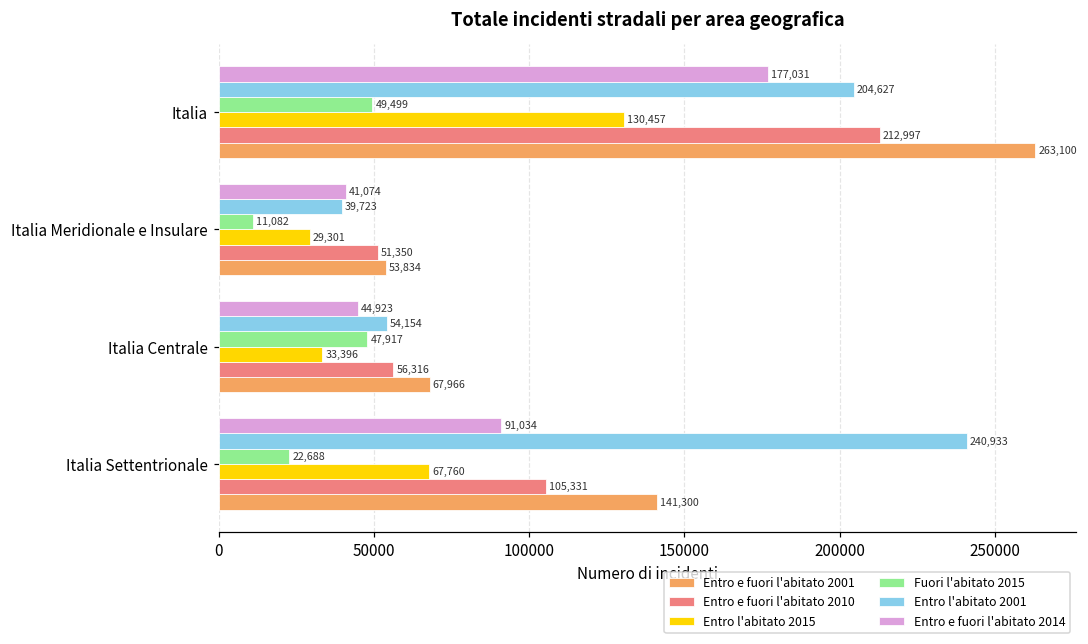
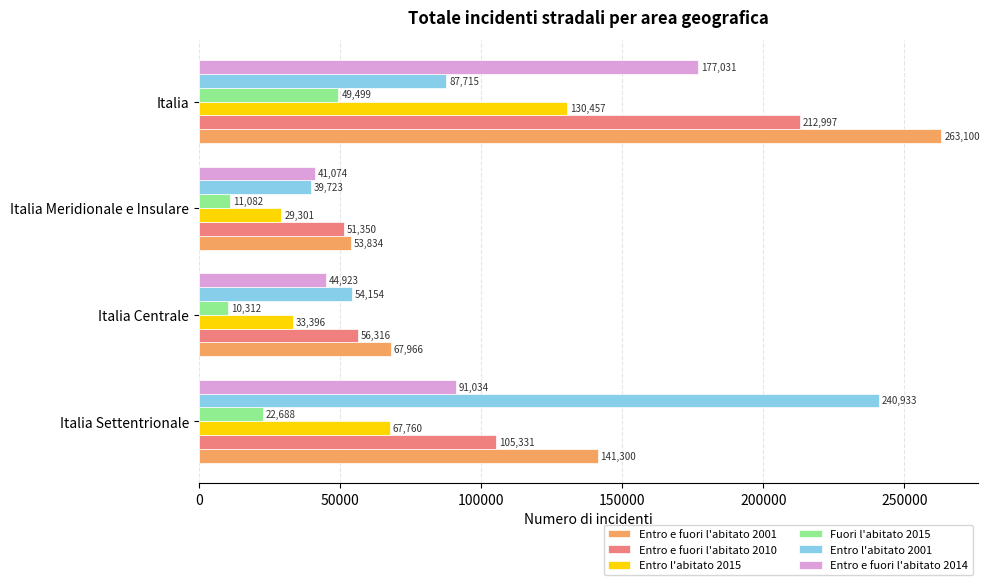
Entro l'abitato 2001, Italia: 204,627 -> 87,715
Fuori l'abitato 2015, Italia Centrale: 47,917 -> 10,312
